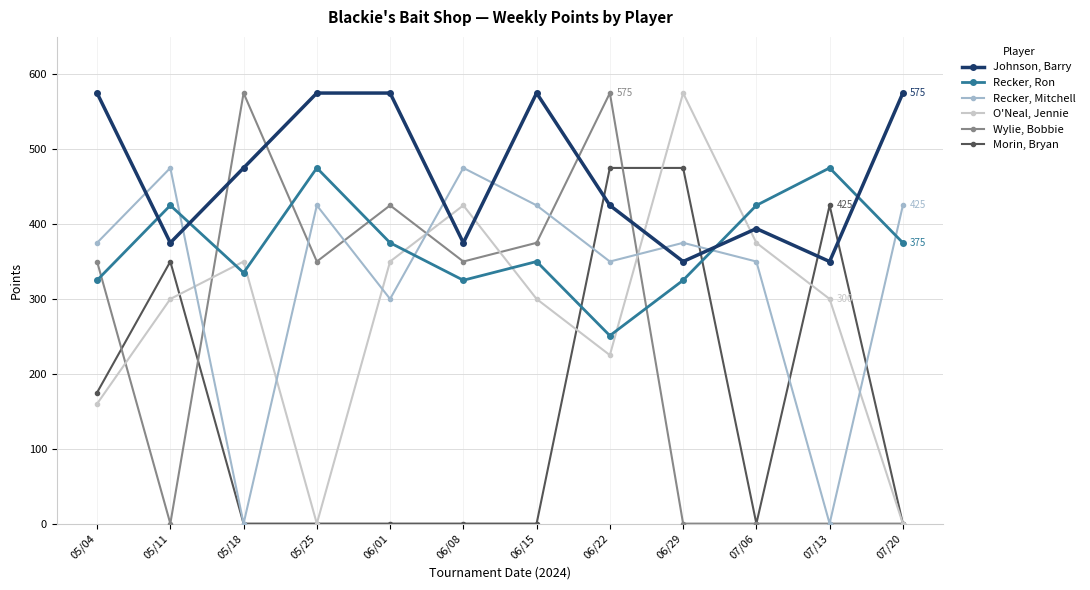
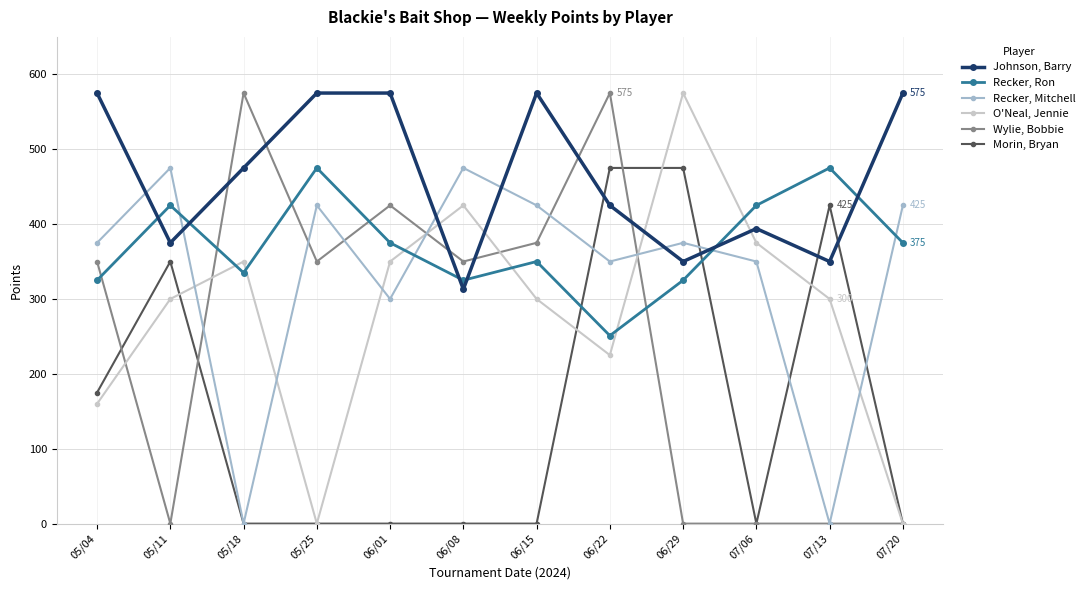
Johnson, Barry, 06/08: 380 -> 310
